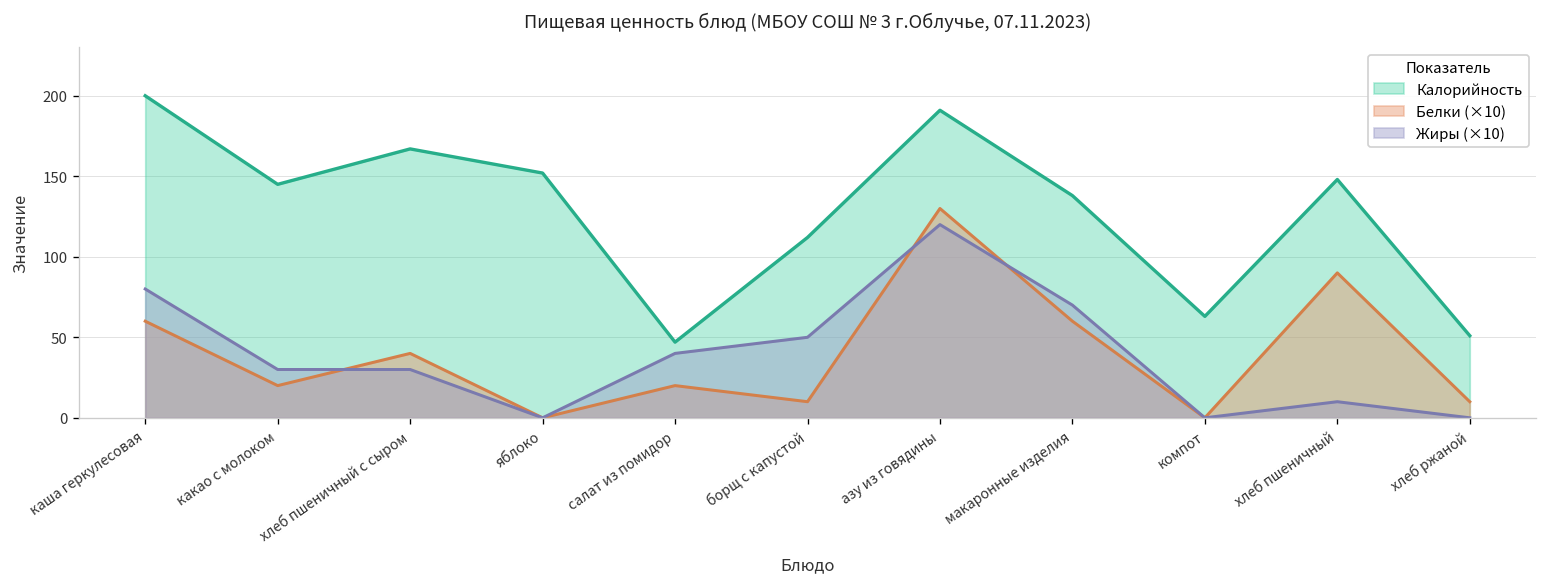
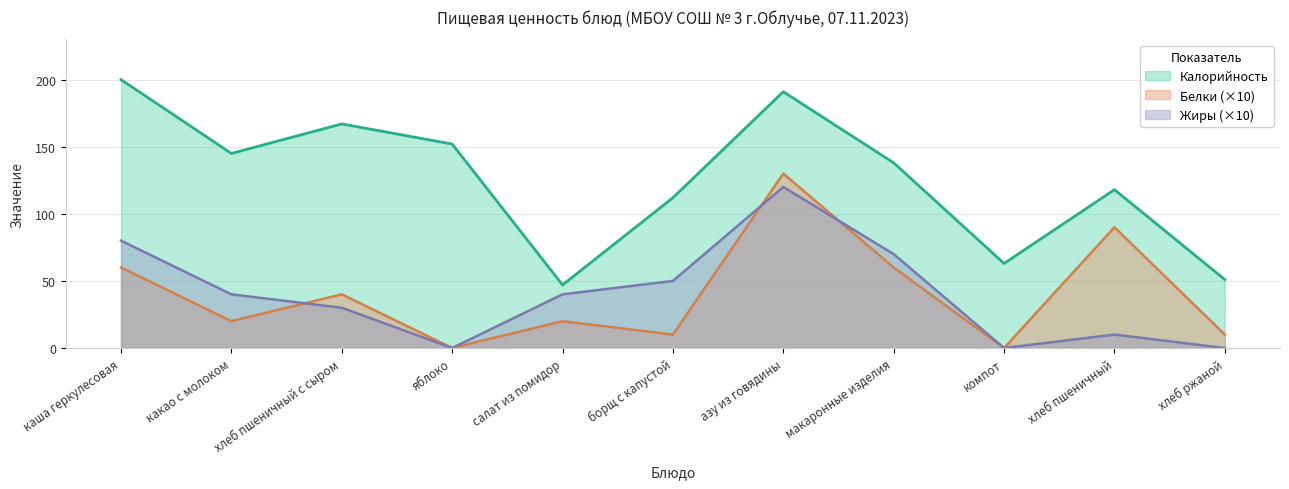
Жиры (×10), какао с молоком: 30 -> 40
Калорийность, хлеб пшеничный: 148 -> 118
